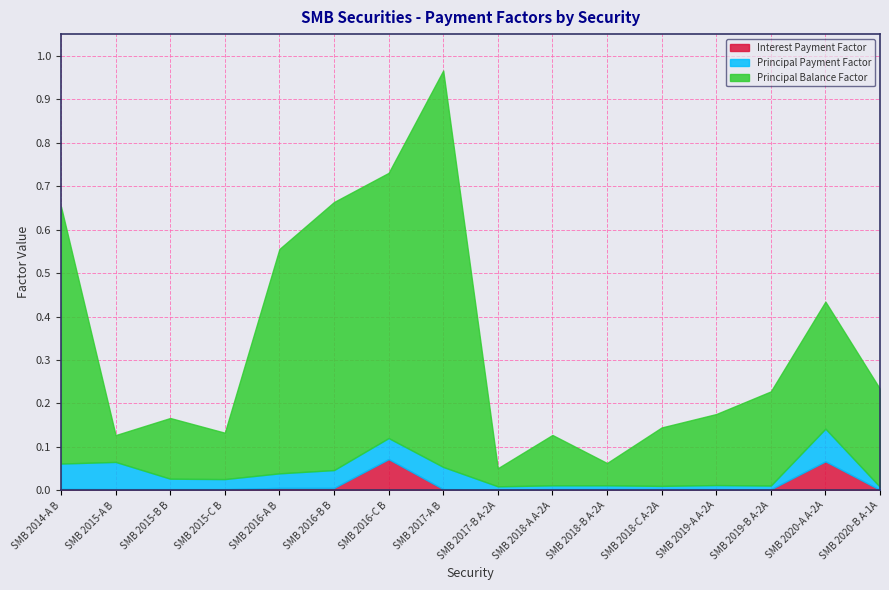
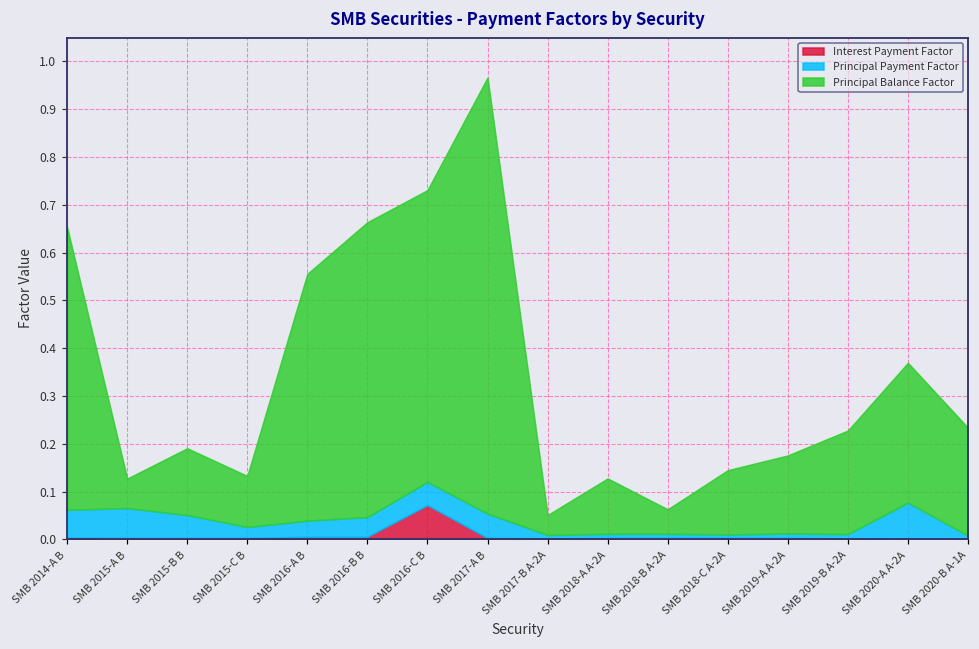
Principal Payment Factor, SMB 2015-B B: 0.02 -> 0.05
Interest Payment Factor, SMB 2020-A A-2A: 0.07 -> 0.00
